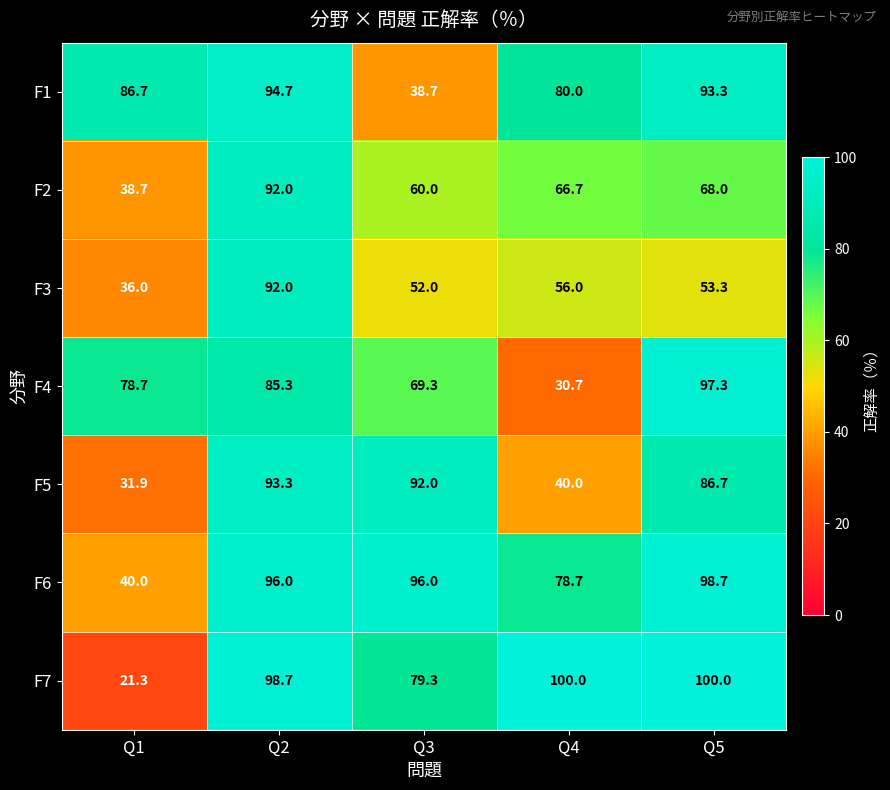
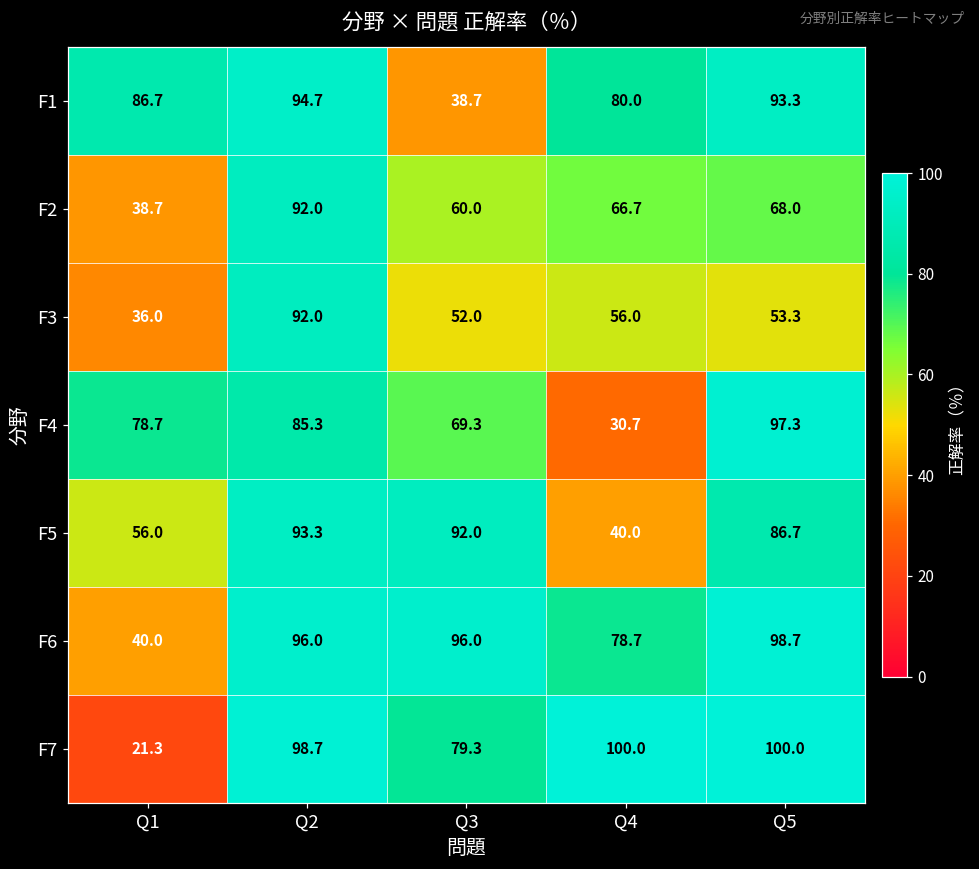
F5, Q1: 31.9 -> 56.0
